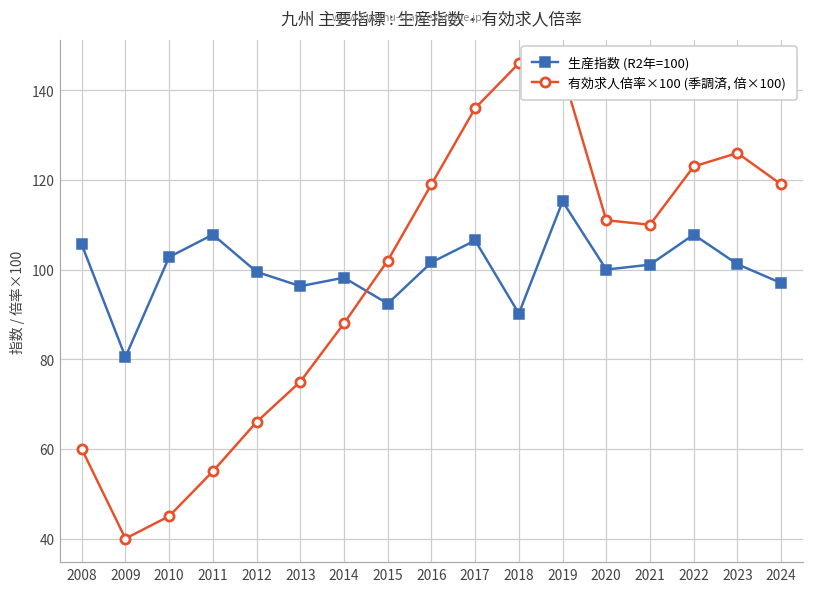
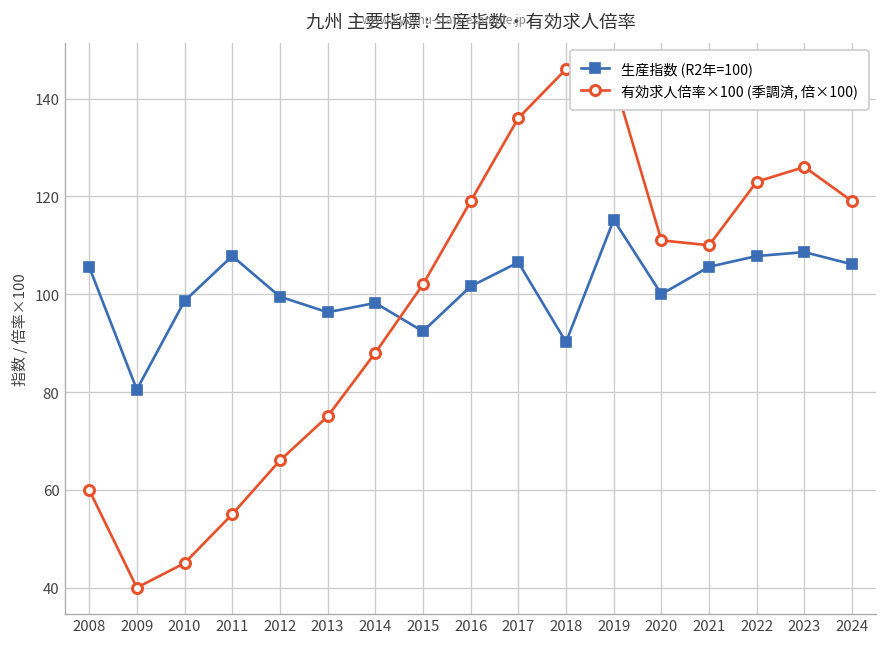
生産指数 (R2年=100), 2010: 103 -> 99
生産指数 (R2年=100), 2021: 101 -> 106
生産指数 (R2年=100), 2023: 101 -> 109
生産指数 (R2年=100), 2024: 97 -> 106
